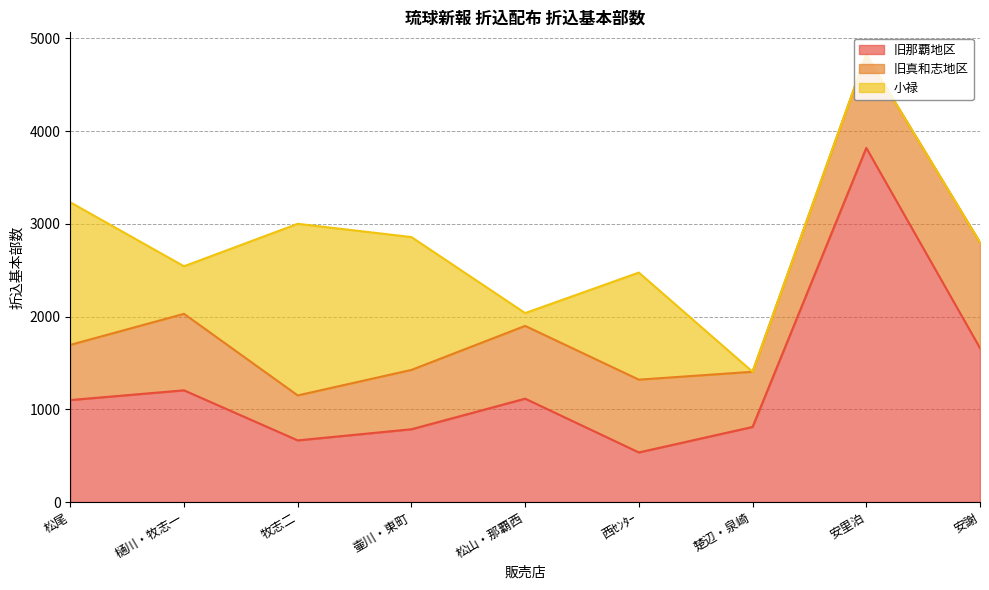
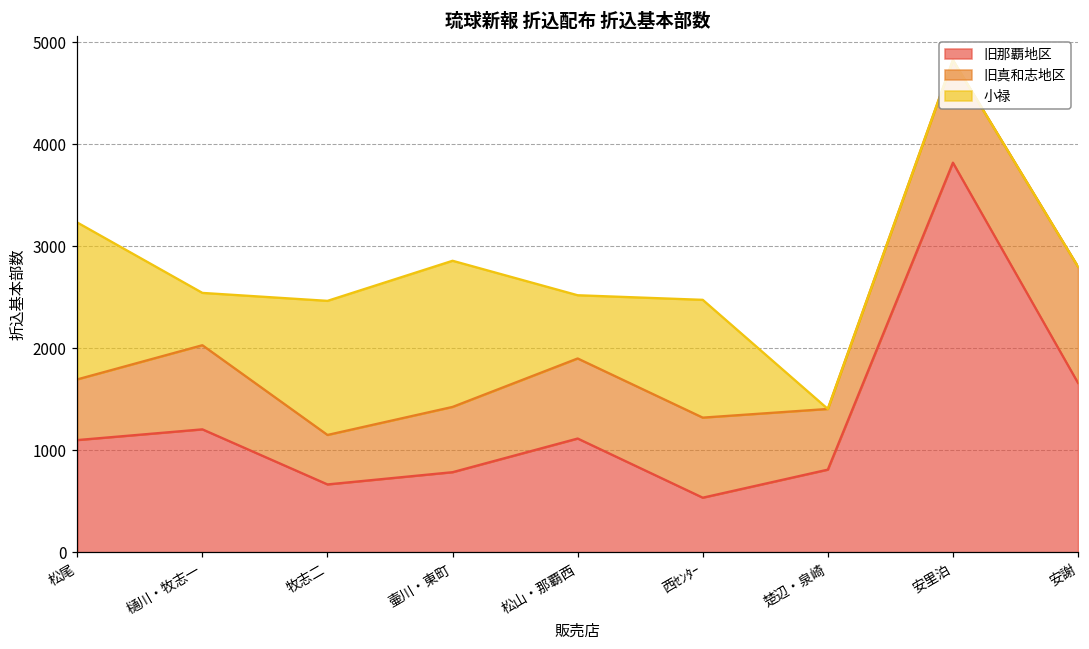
小禄, 牧志二: 1900 -> 1300
小禄, 松山・那覇西: 100 -> 600
